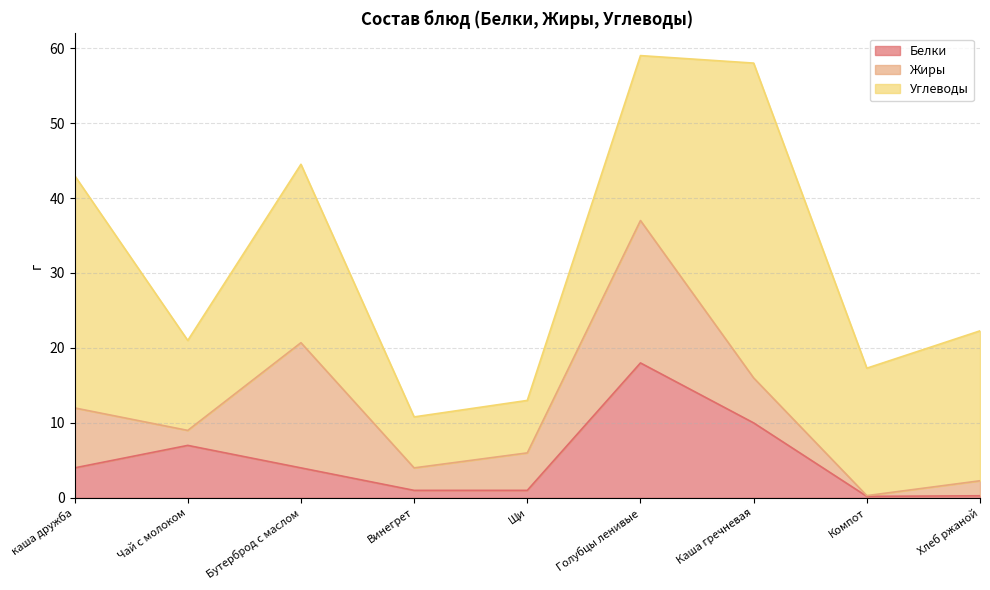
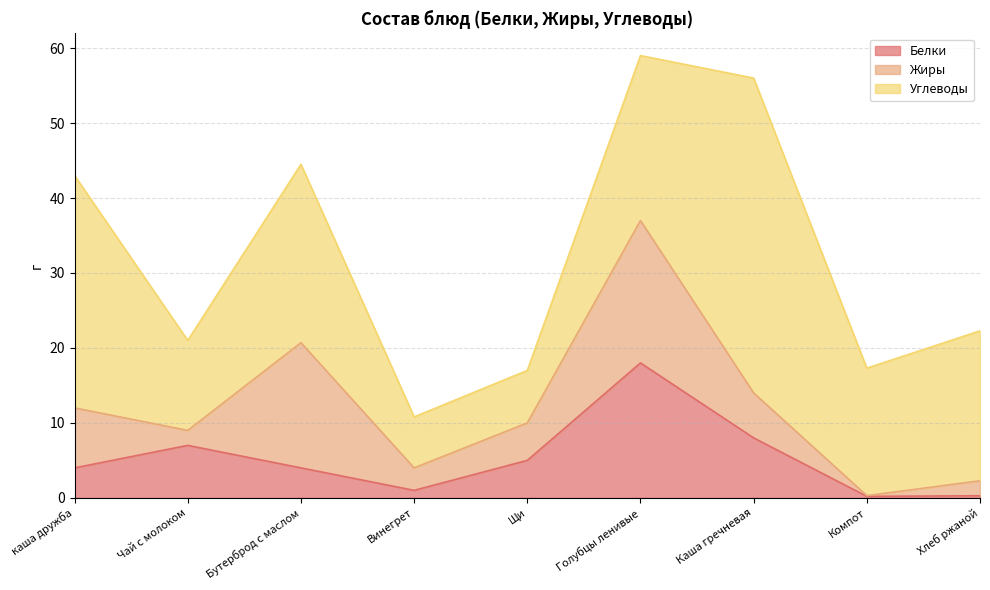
Белки, Щи: 1 -> 5
Белки, Каша гречневая: 10 -> 8
